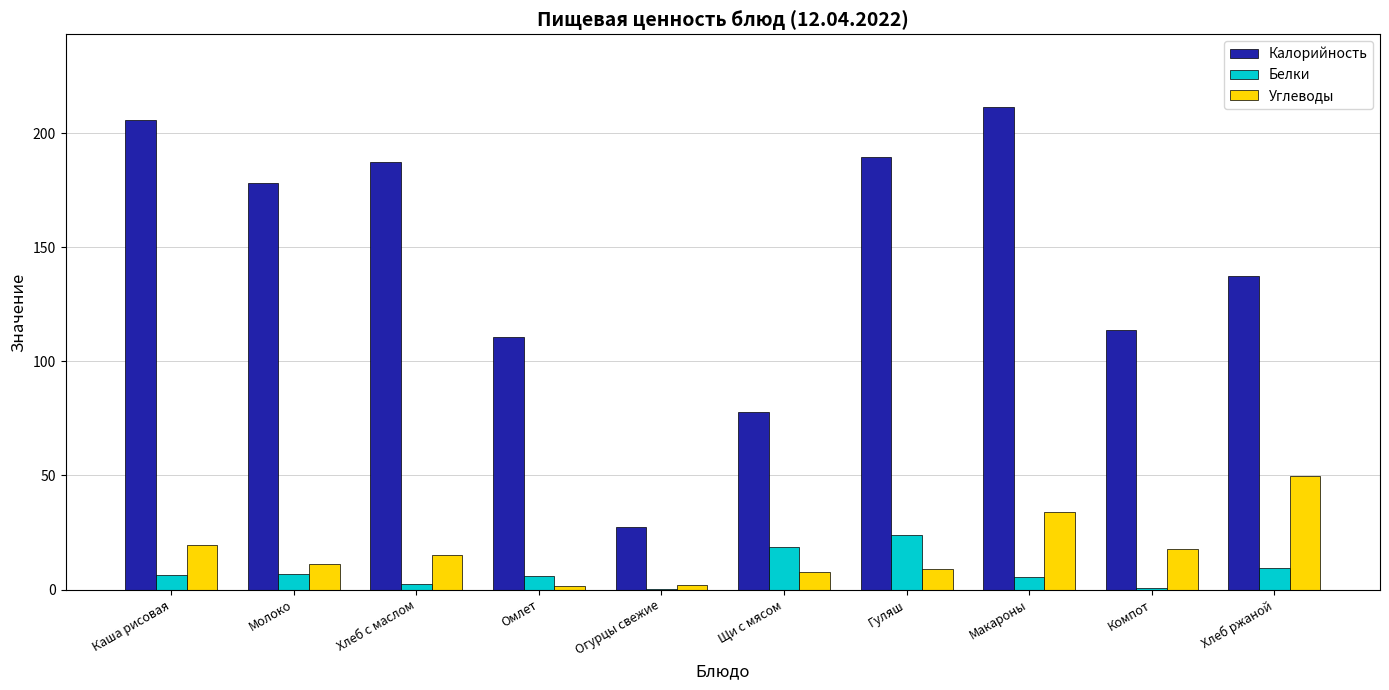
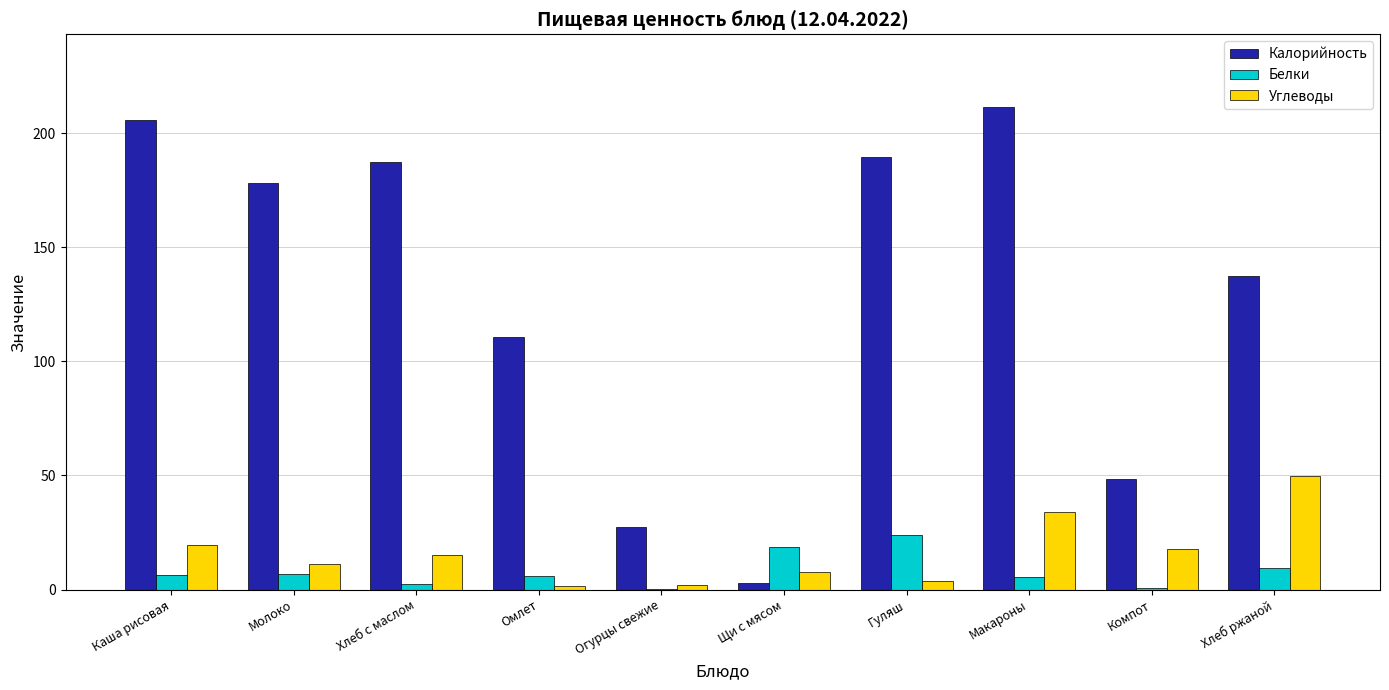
Калорийность, Щи с мясом: 78 -> 3
Углеводы, Гуляш: 9 -> 4
Калорийность, Компот: 114 -> 48
